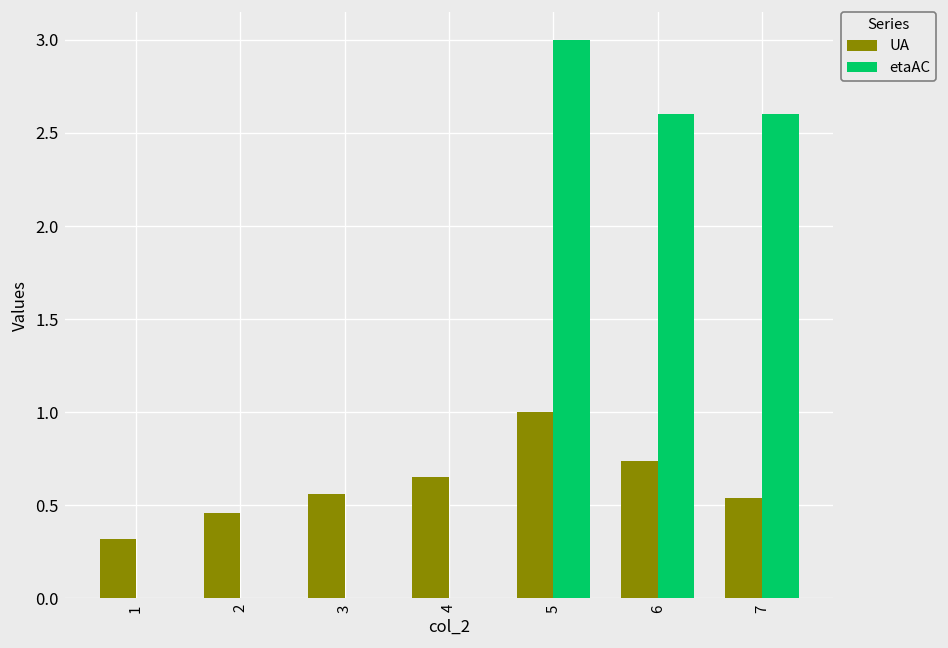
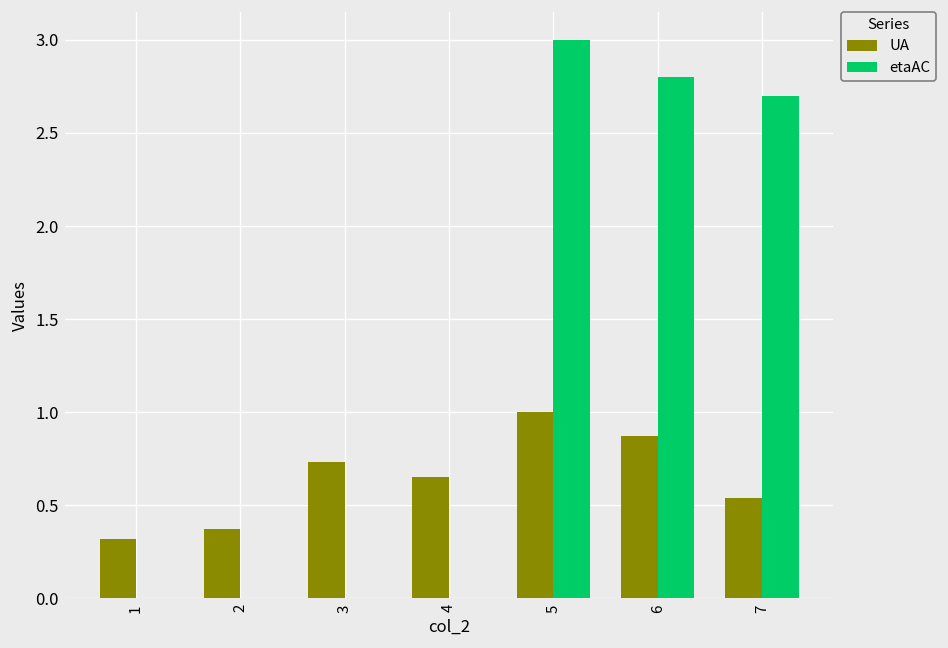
UA, 2: 0.46 -> 0.37
UA, 3: 0.56 -> 0.73
UA, 6: 0.74 -> 0.87
etaAC, 6: 2.6 -> 2.8
etaAC, 7: 2.6 -> 2.7
